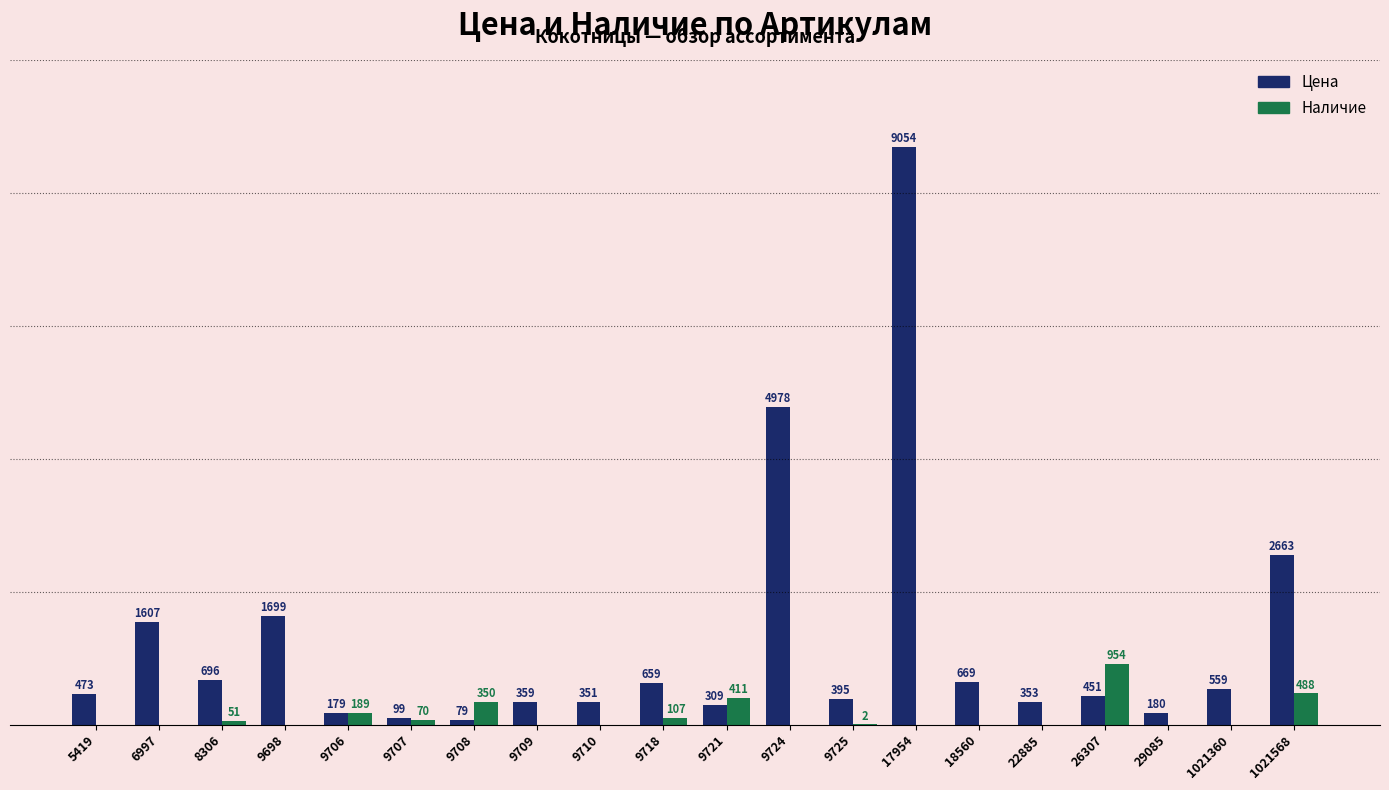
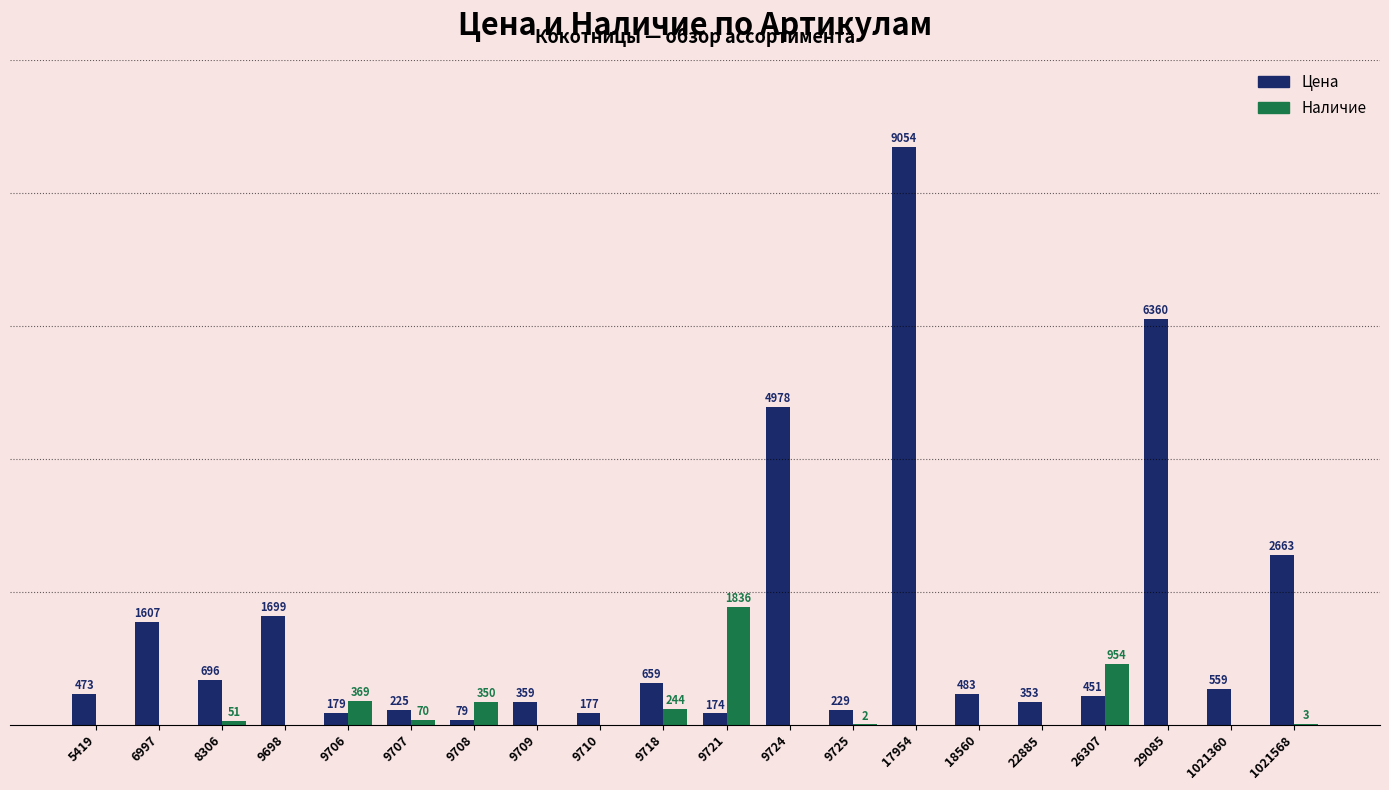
Наличие, 9706: 189 -> 369
Цена, 9707: 99 -> 225
Цена, 9710: 351 -> 177
Наличие, 9718: 107 -> 244
Цена, 9721: 309 -> 174
Наличие, 9721: 411 -> 1836
Цена, 9725: 395 -> 229
Цена, 18560: 669 -> 483
Цена, 29085: 180 -> 6360
Наличие, 1021568: 488 -> 3
